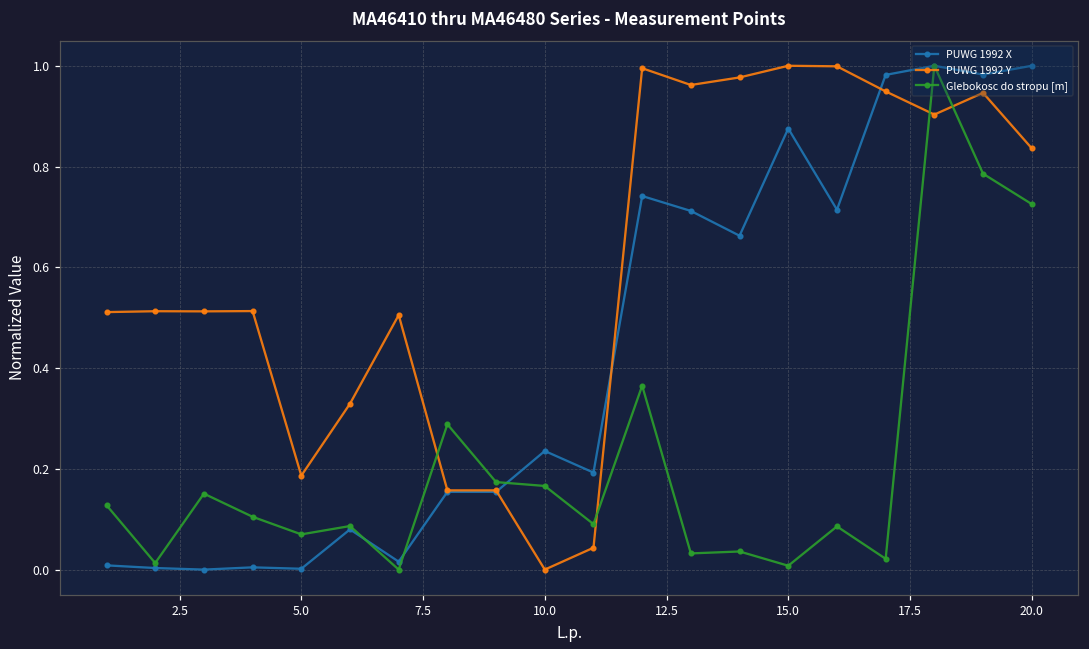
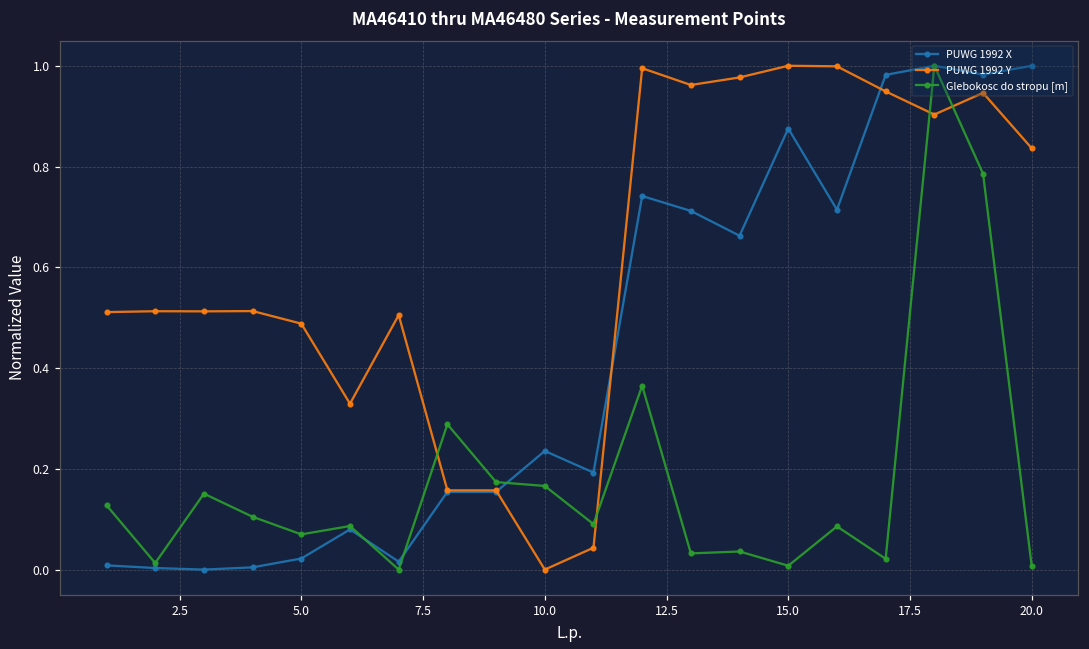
PUWG 1992 X, 5.0: 0.00 -> 0.02
PUWG 1992 Y, 5.0: 0.19 -> 0.49
Glebokosc do stropu [m], 20.0: 0.73 -> 0.01
